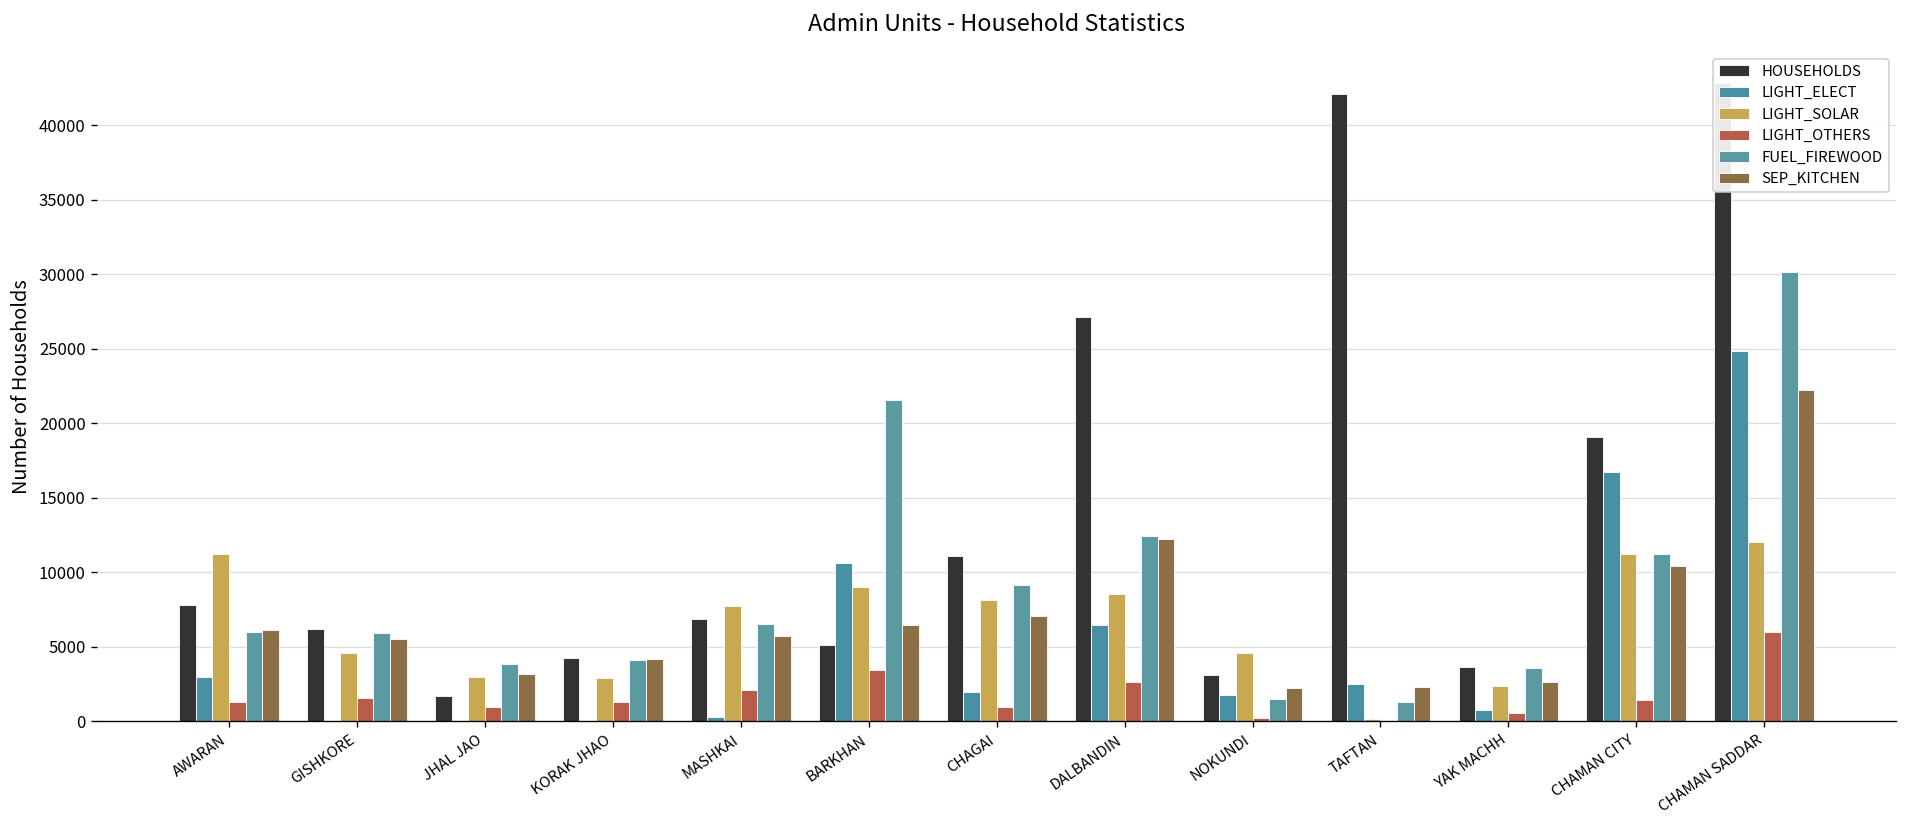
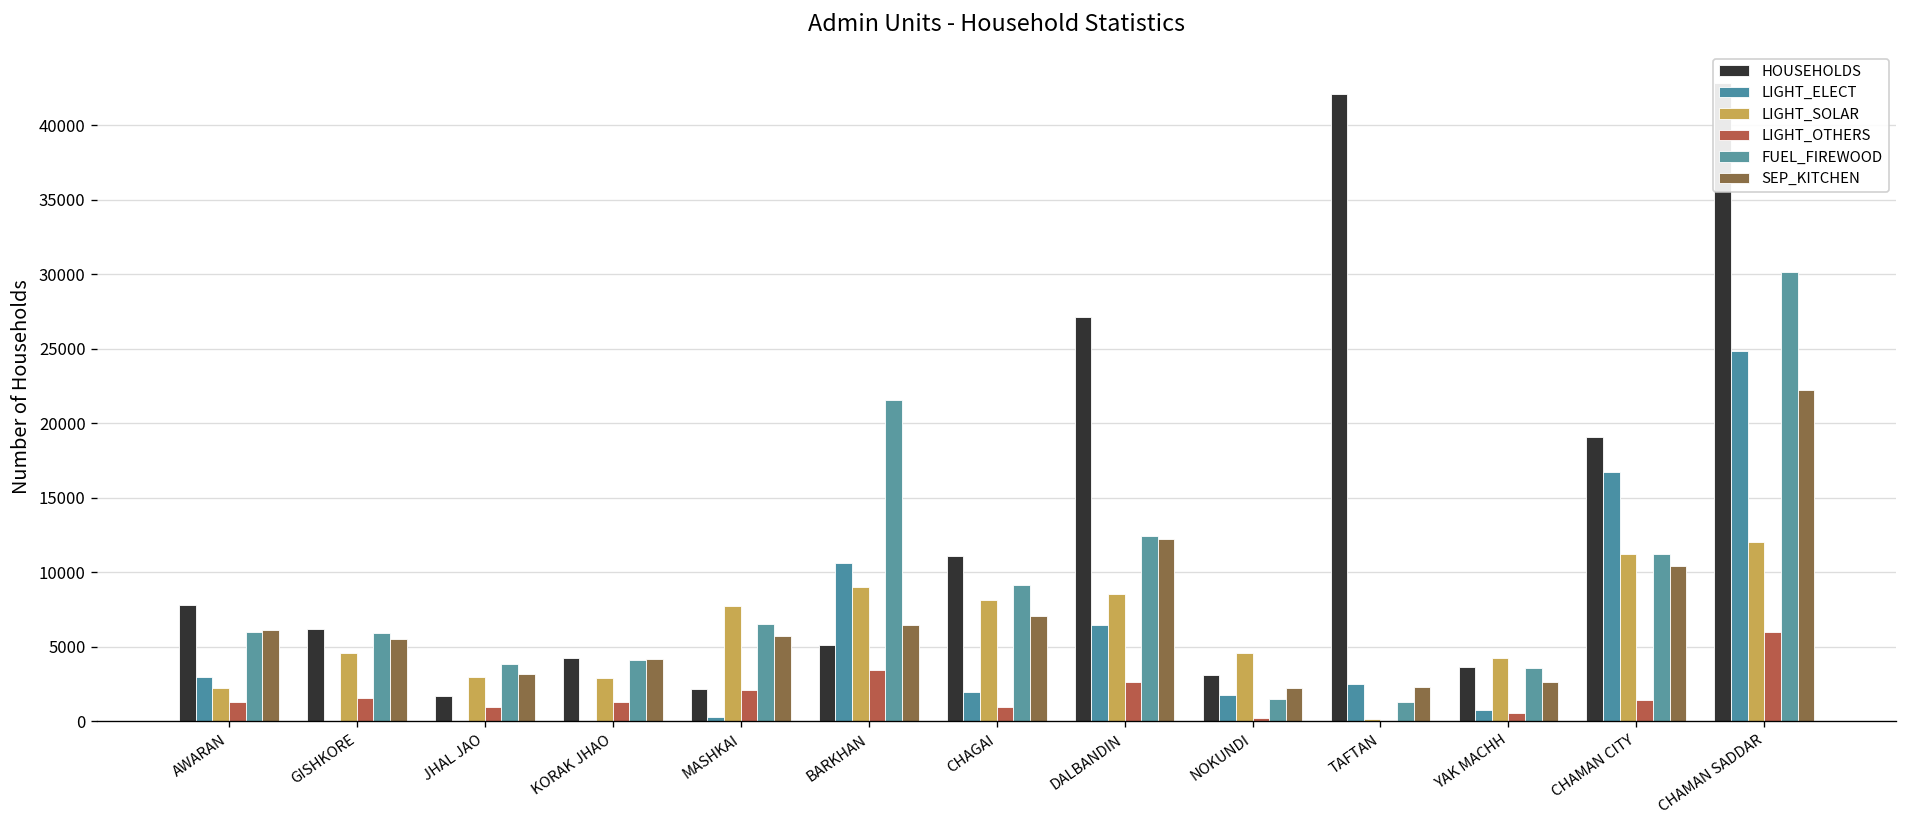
LIGHT_SOLAR, AWARAN: 11200 -> 2200
HOUSEHOLDS, MASHKAI: 6900 -> 2200
LIGHT_SOLAR, YAK MACHH: 2400 -> 4200
